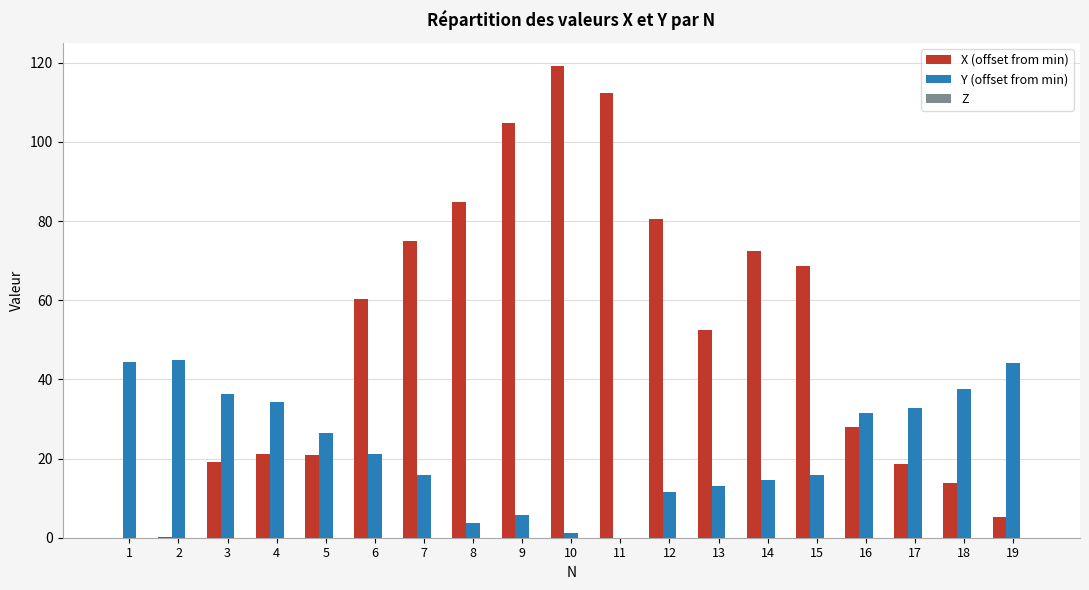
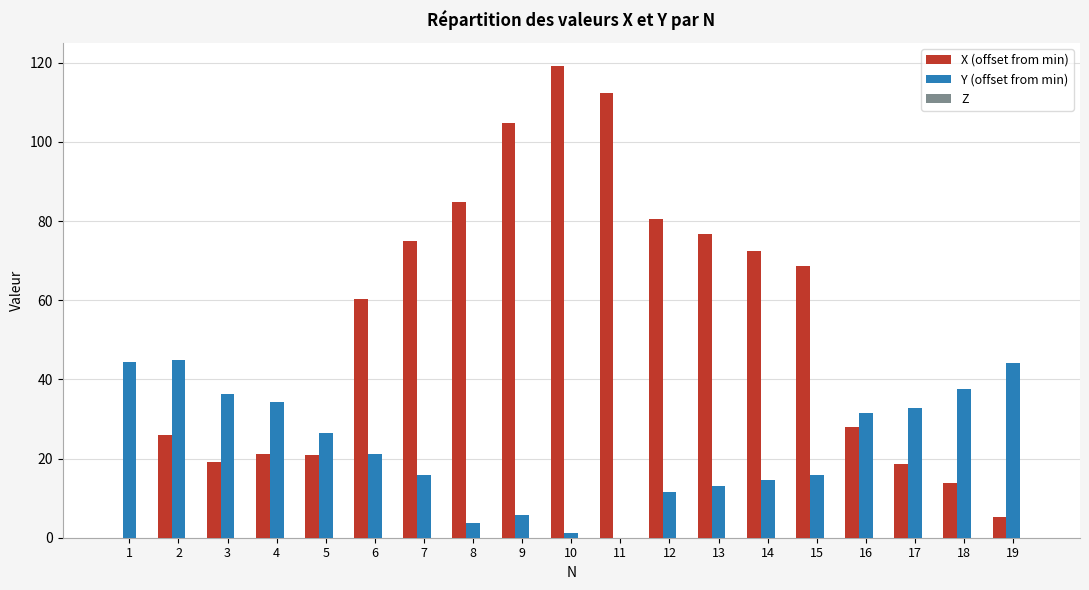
X (offset from min), 2: 0 -> 26
X (offset from min), 13: 53 -> 77
